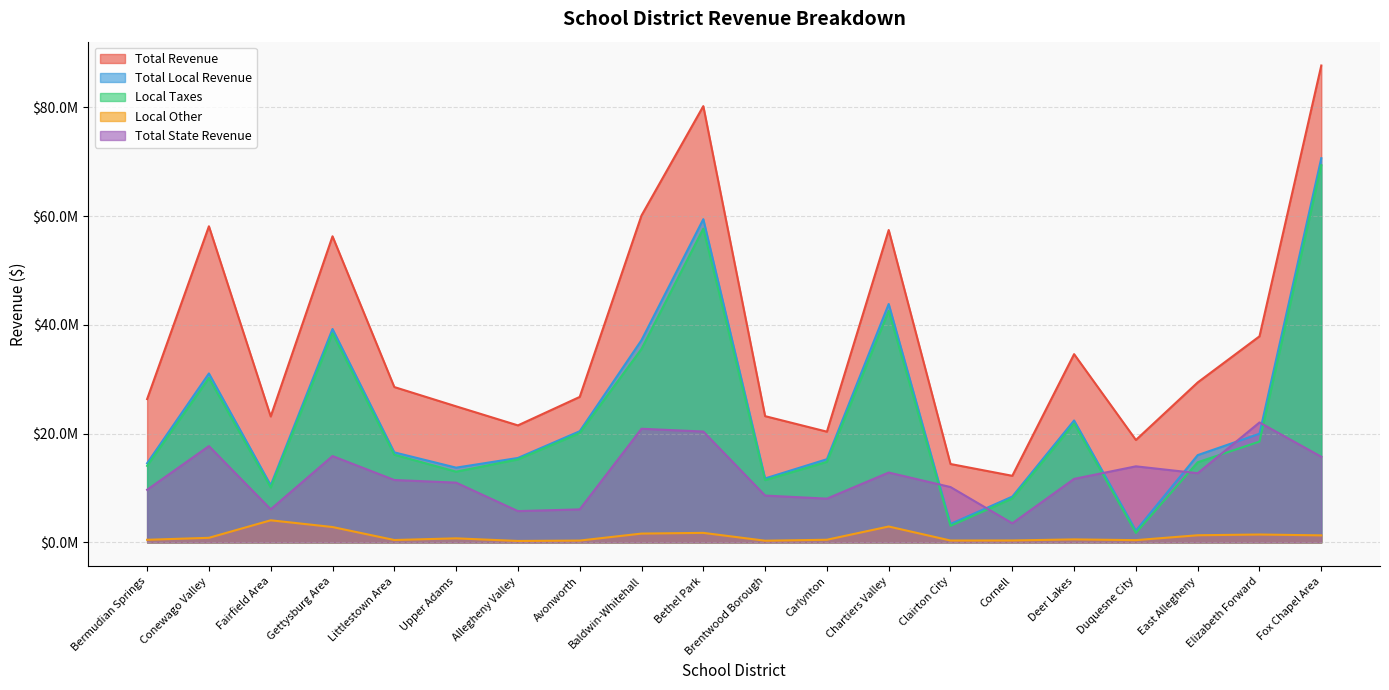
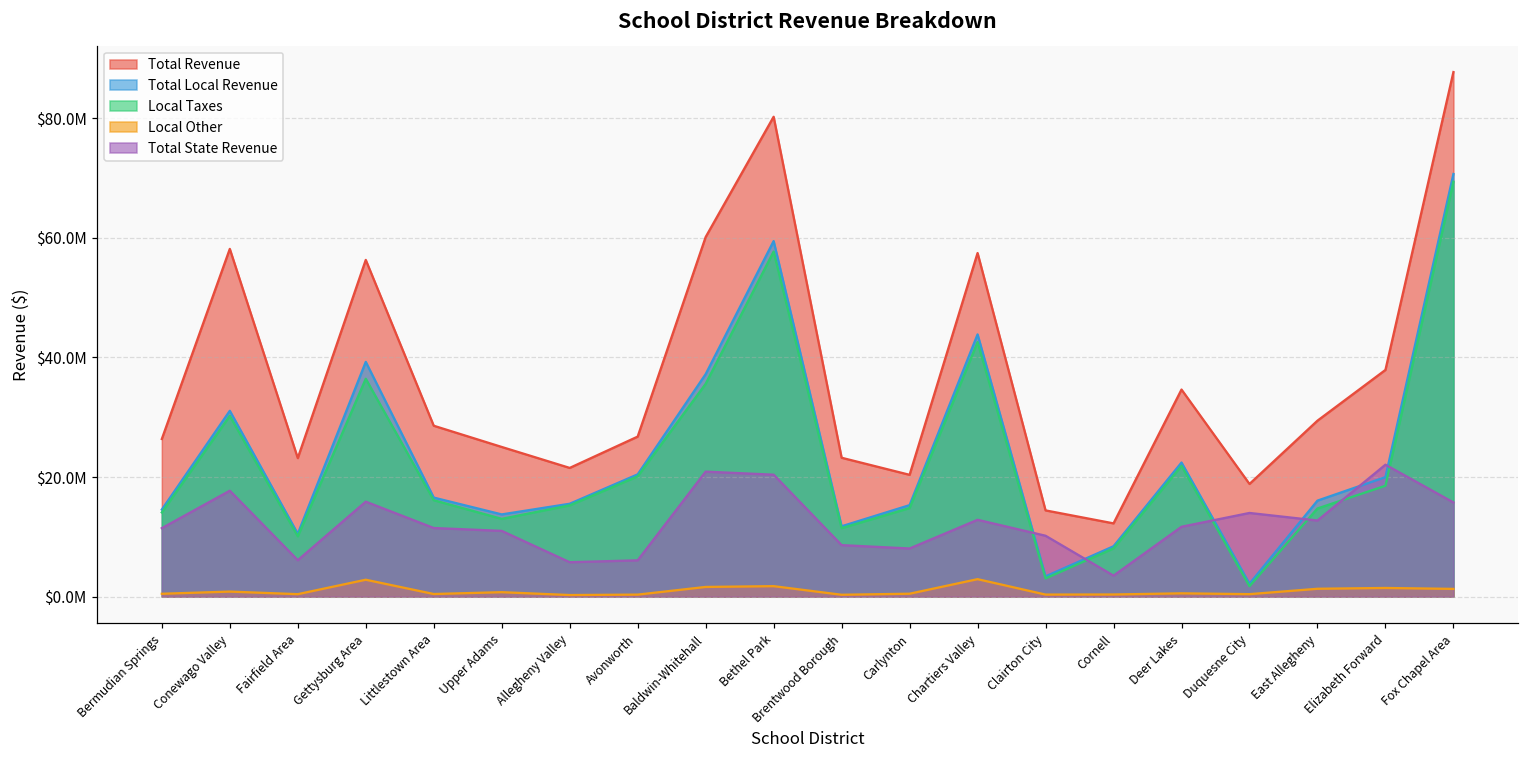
Total State Revenue, Bermudian Springs: $10000000 -> $11000000
Local Other, Fairfield Area: $4000000 -> $0
Local Taxes, Gettysburg Area: $38000000 -> $36000000
